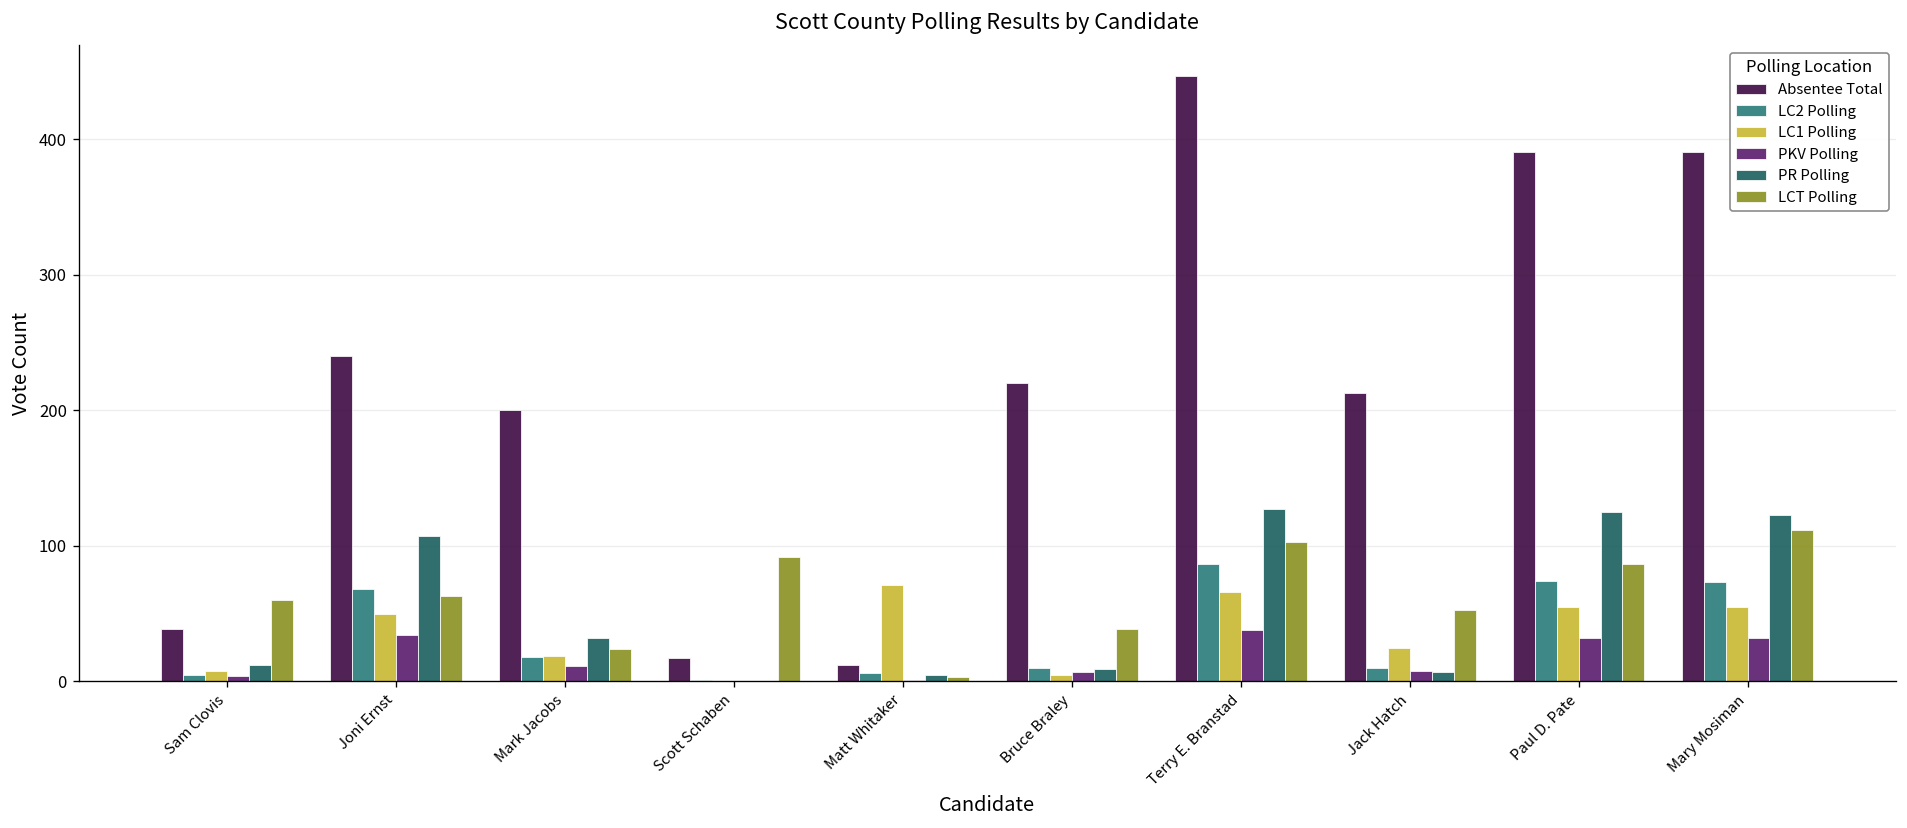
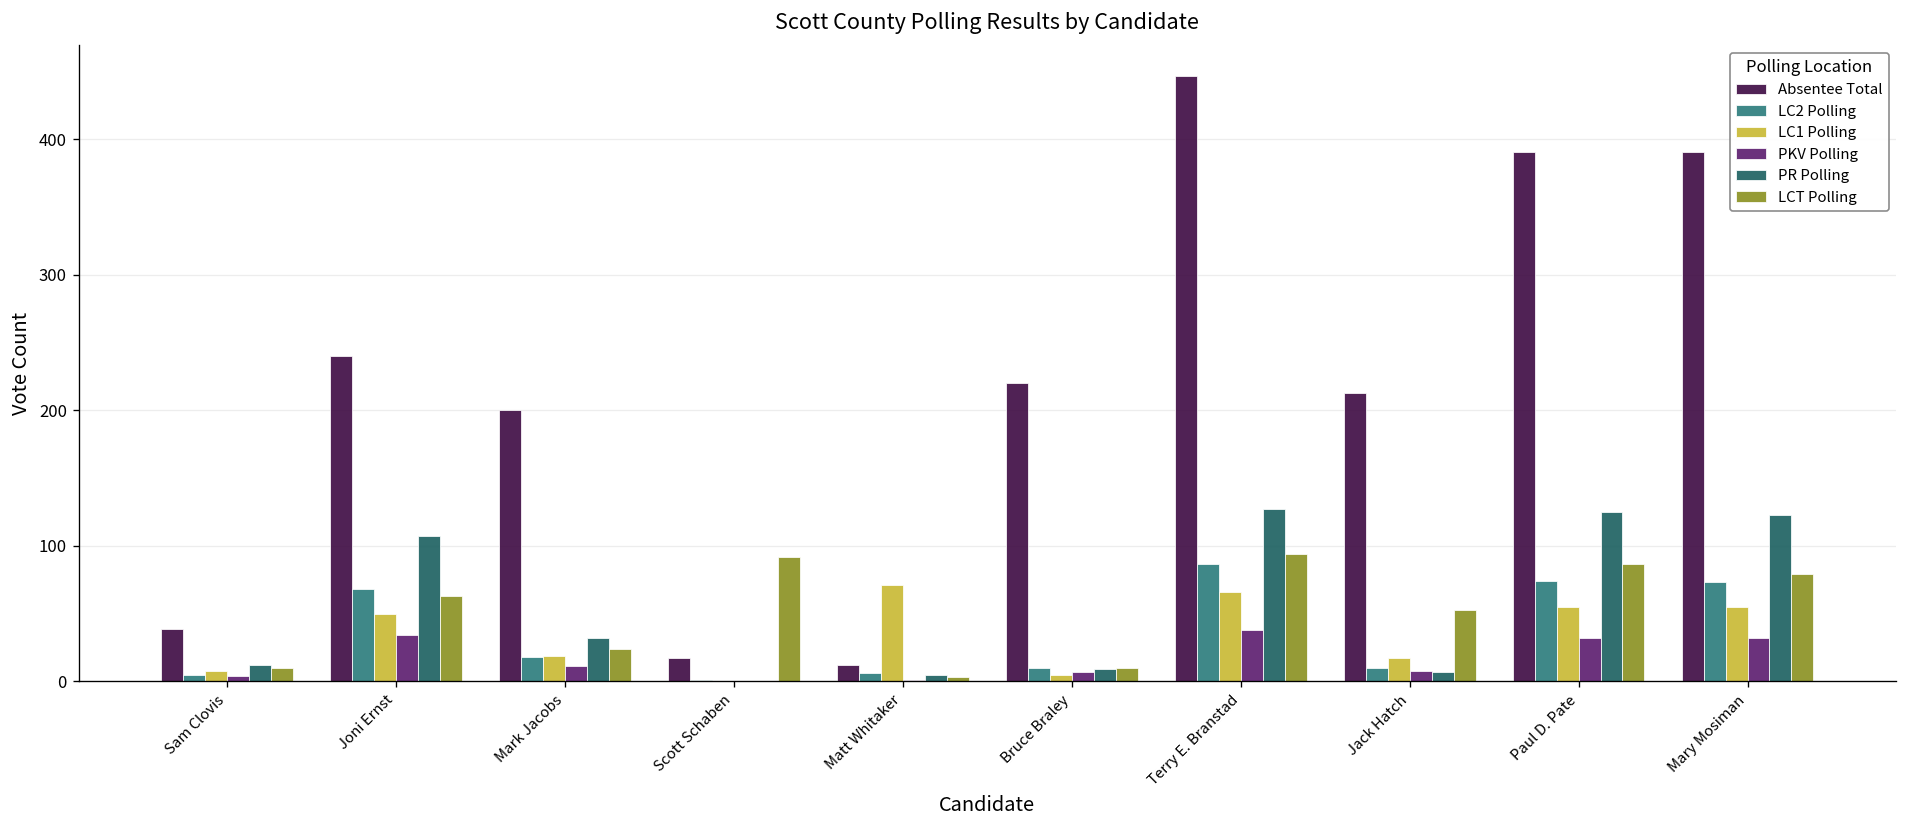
LCT Polling, Sam Clovis: 60 -> 10
LCT Polling, Bruce Braley: 39 -> 10
LCT Polling, Terry E. Branstad: 103 -> 94
LC1 Polling, Jack Hatch: 25 -> 17
LCT Polling, Mary Mosiman: 112 -> 79
